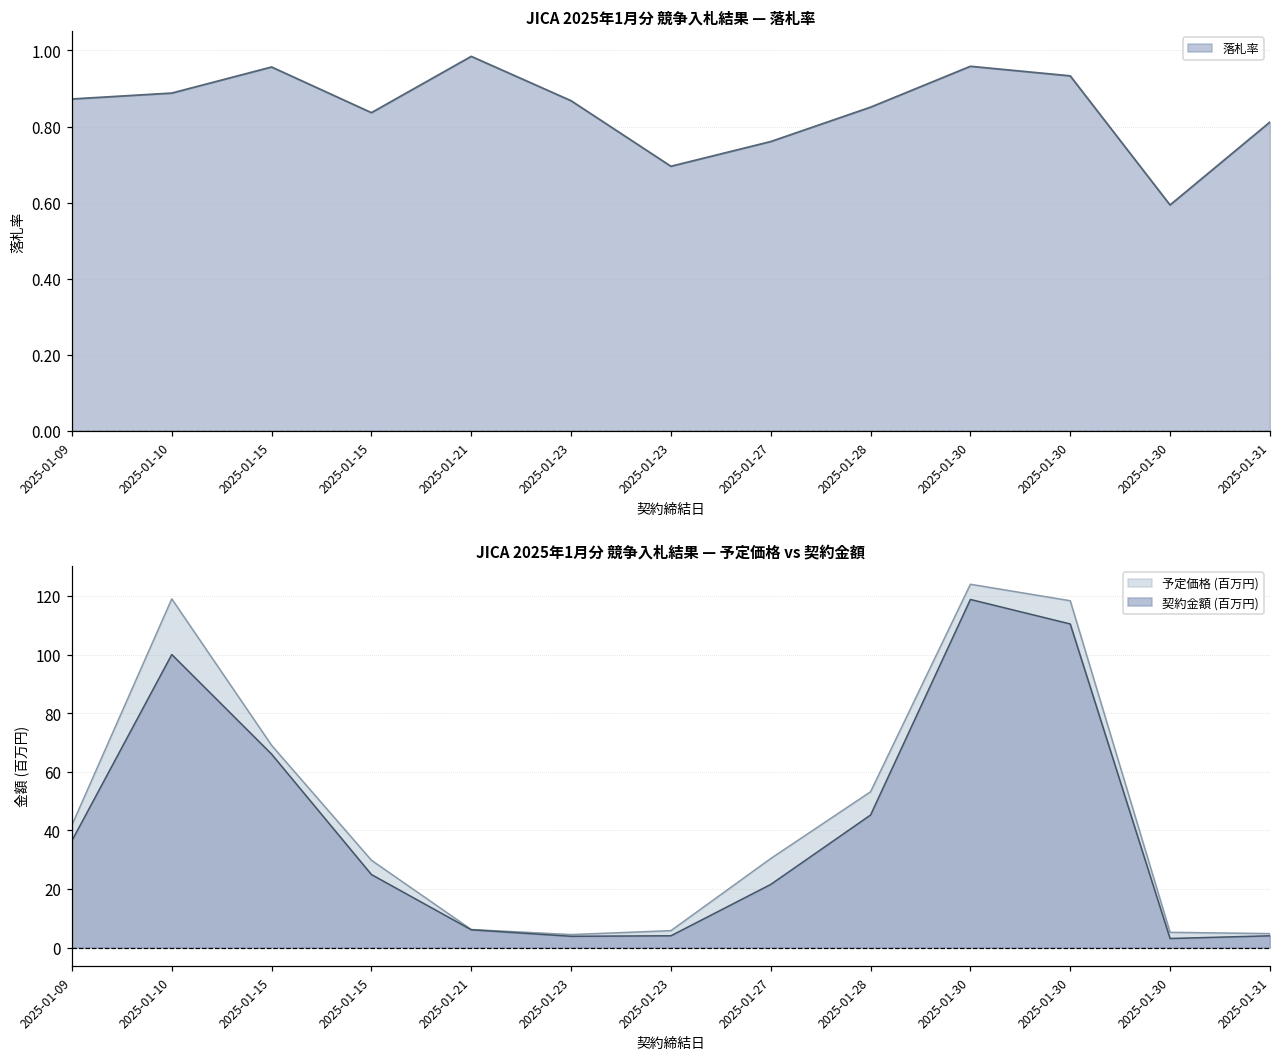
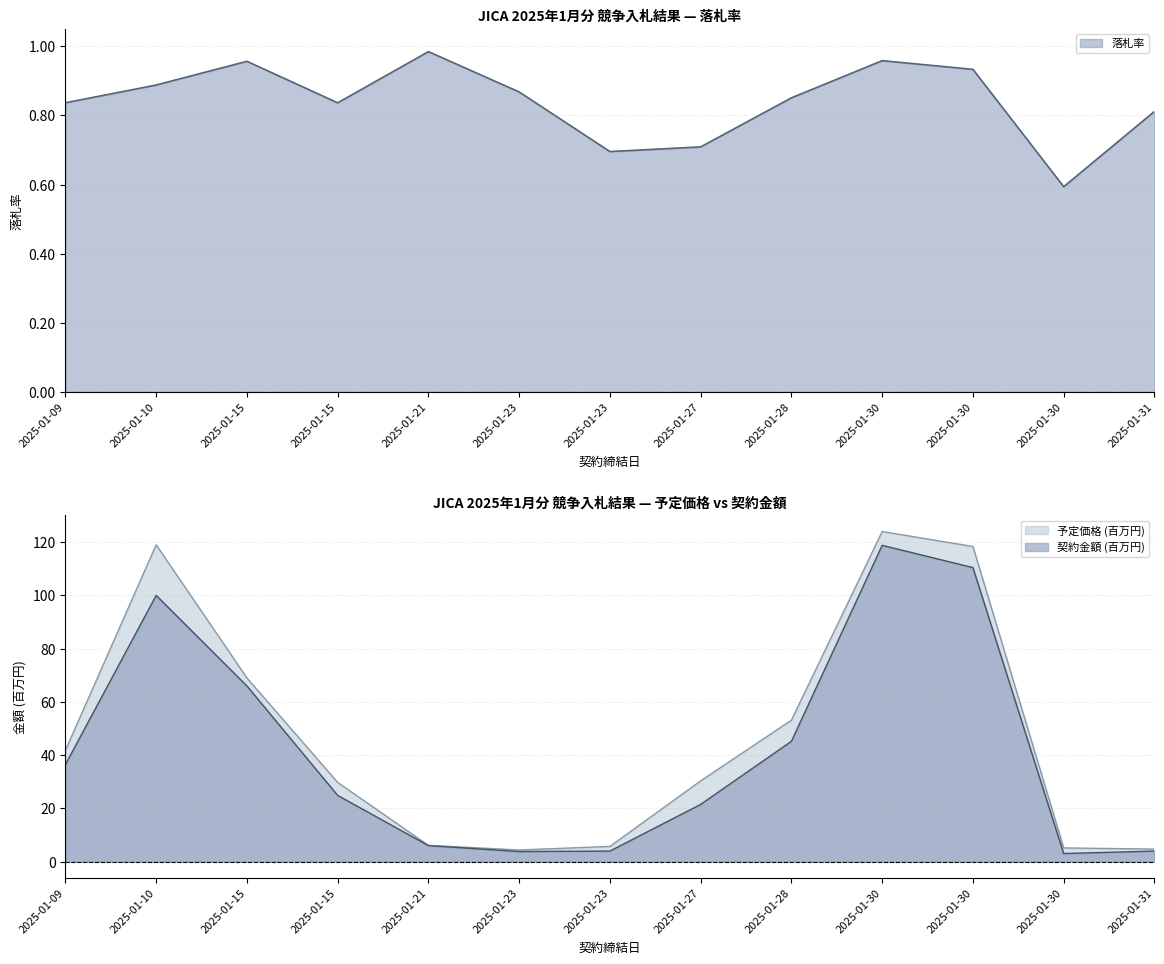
JICA 2025年1月分 競争入札結果 — 落札率, 2025-01-09: 0.87 -> 0.84
JICA 2025年1月分 競争入札結果 — 落札率, 2025-01-27: 0.76 -> 0.71
